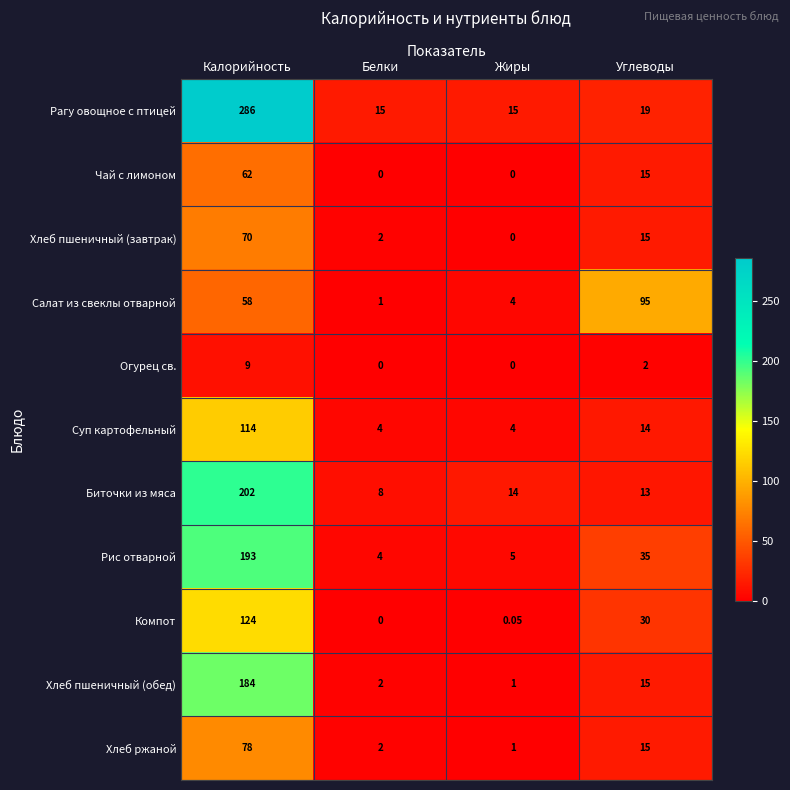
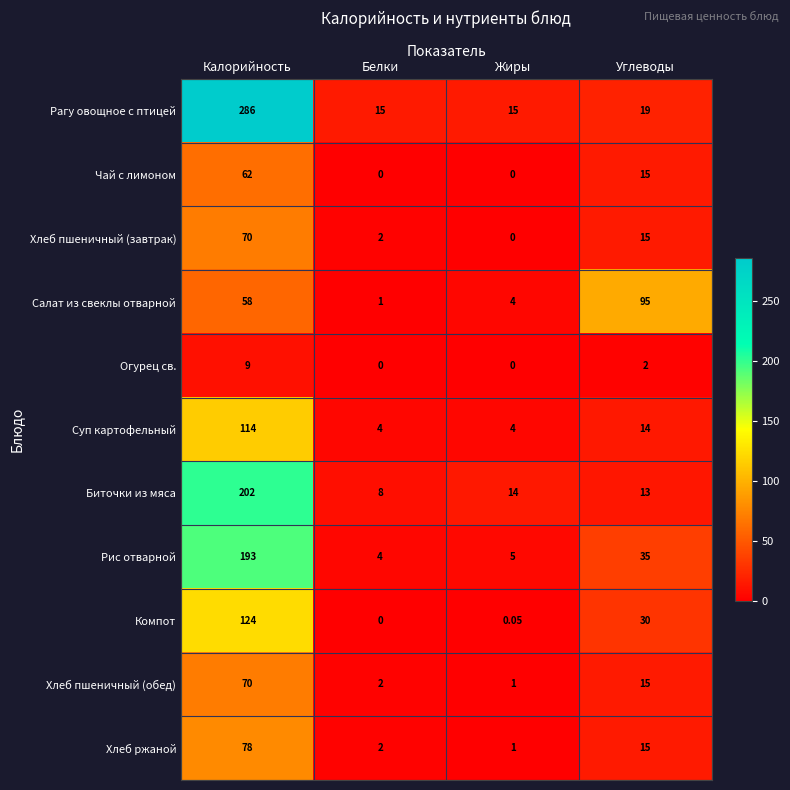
Хлеб пшеничный (обед), Калорийность: 184 -> 70
